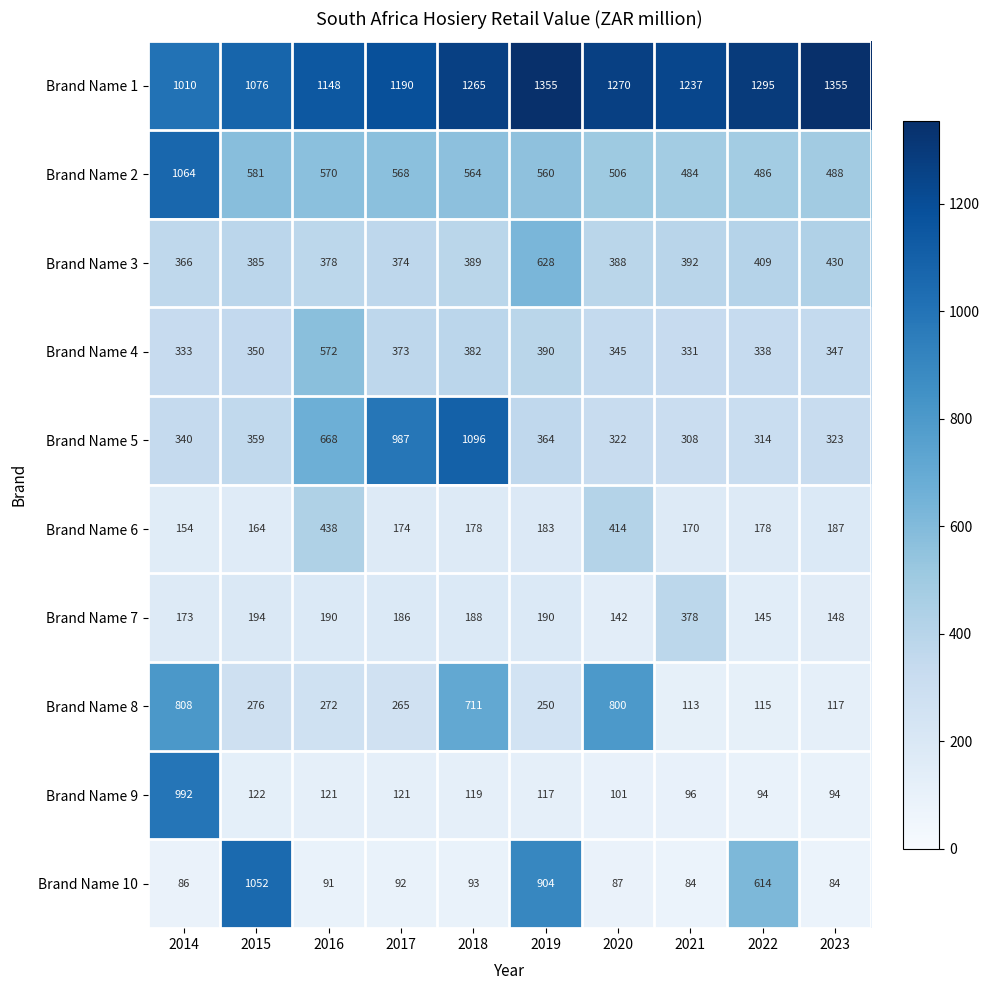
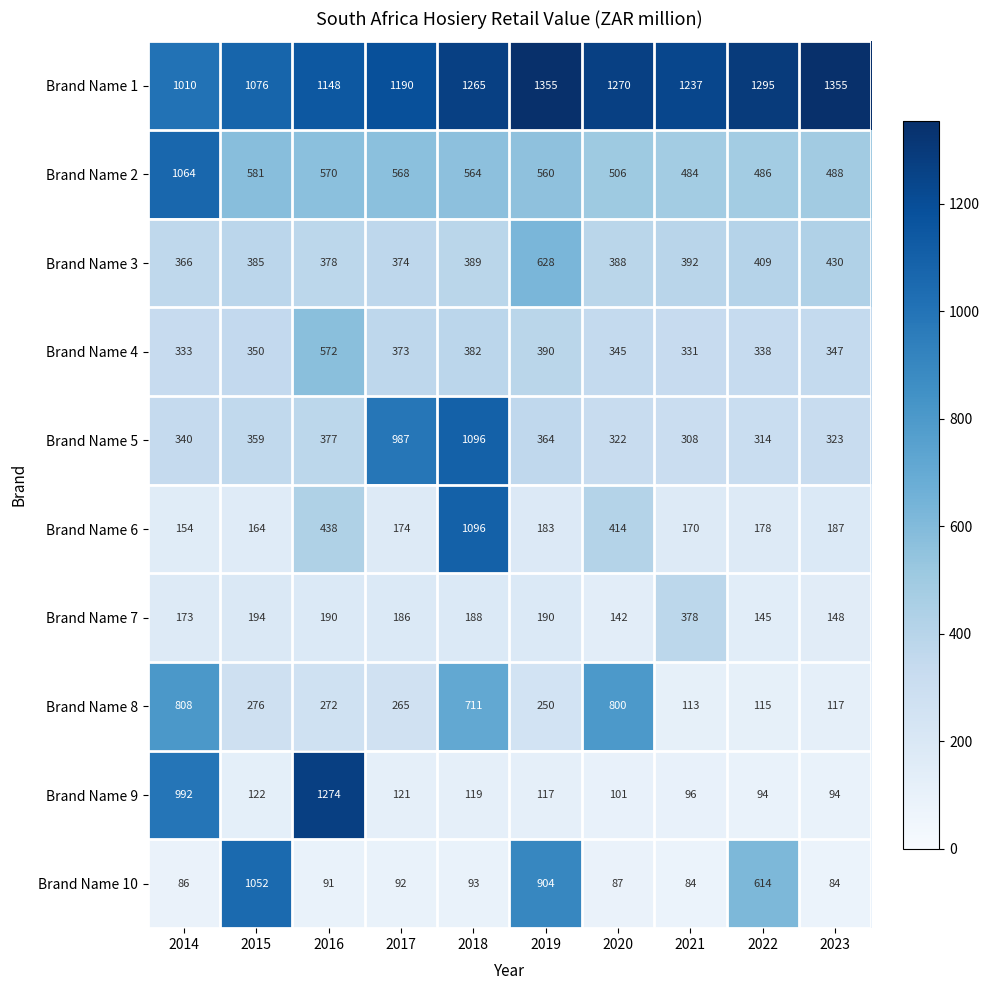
Brand Name 5, 2016: 668 -> 377
Brand Name 6, 2018: 178 -> 1096
Brand Name 9, 2016: 121 -> 1274
